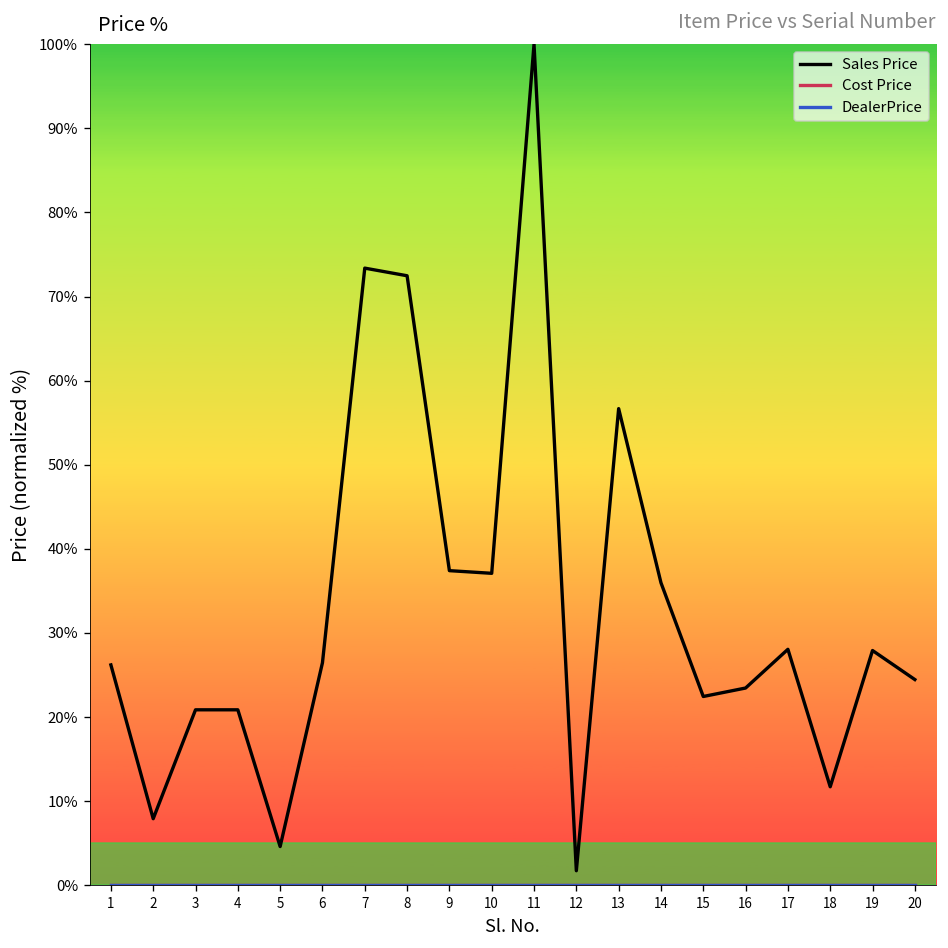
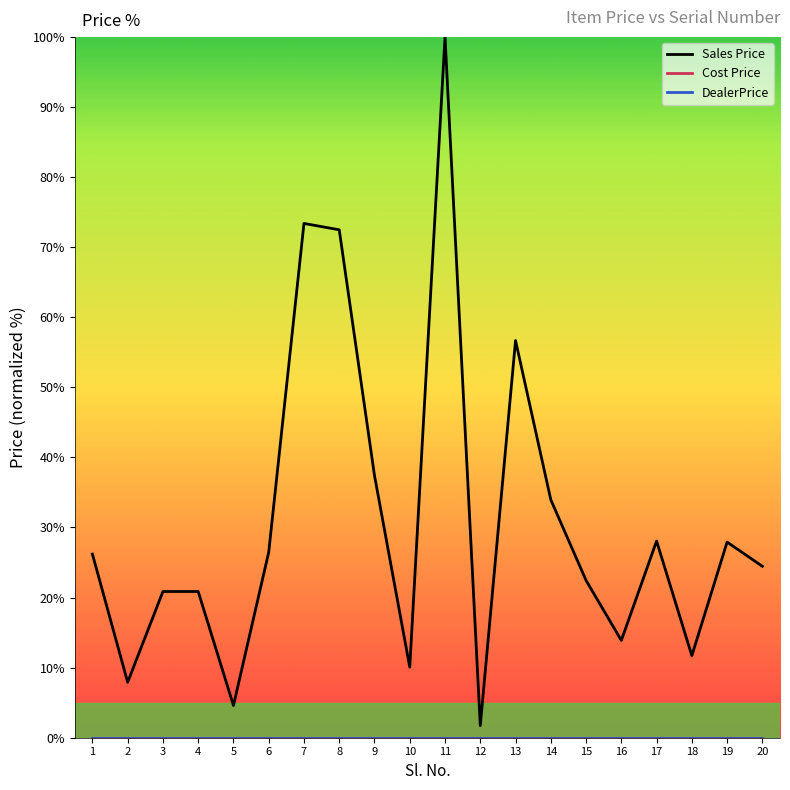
Sales Price, 10: 37% -> 10%
Sales Price, 14: 36% -> 34%
Sales Price, 16: 23% -> 14%
